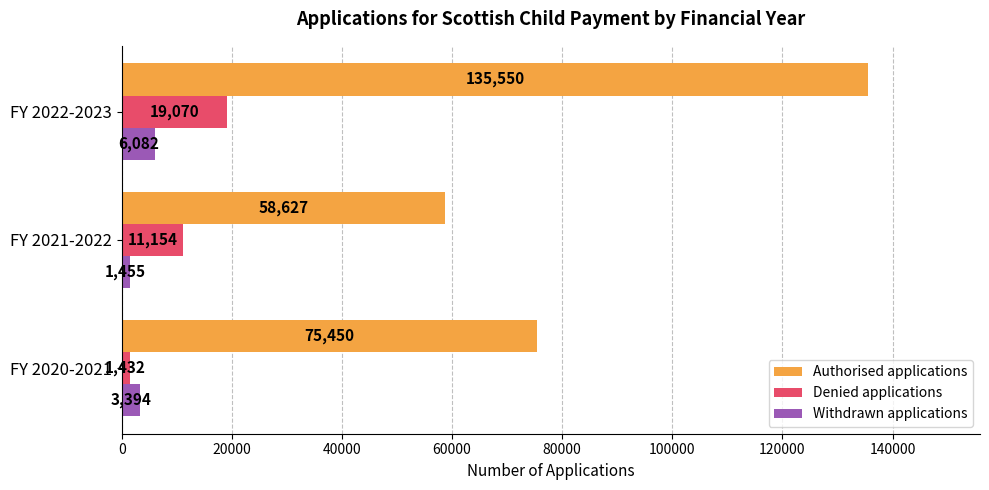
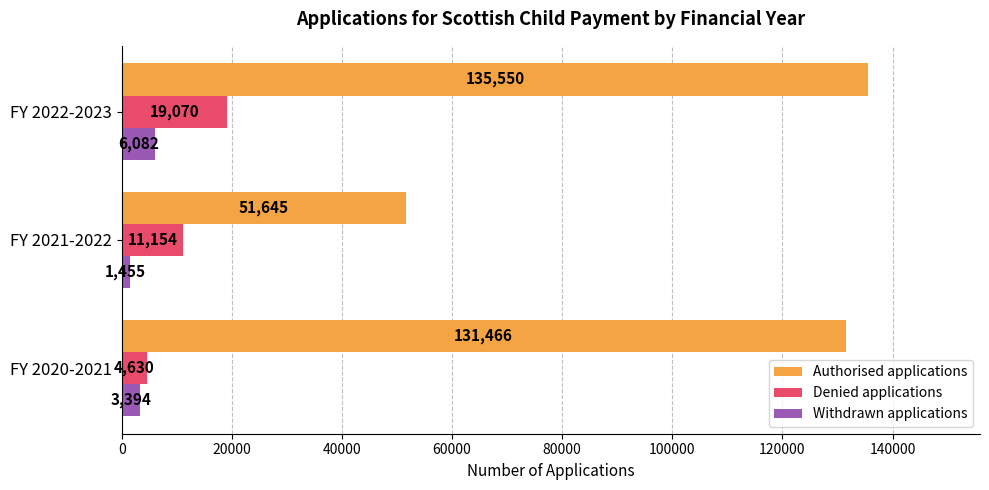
Authorised applications, FY 2021-2022: 58,627 -> 51,645
Authorised applications, FY 2020-2021: 75,450 -> 131,466
Denied applications, FY 2020-2021: 1,432 -> 4,630
